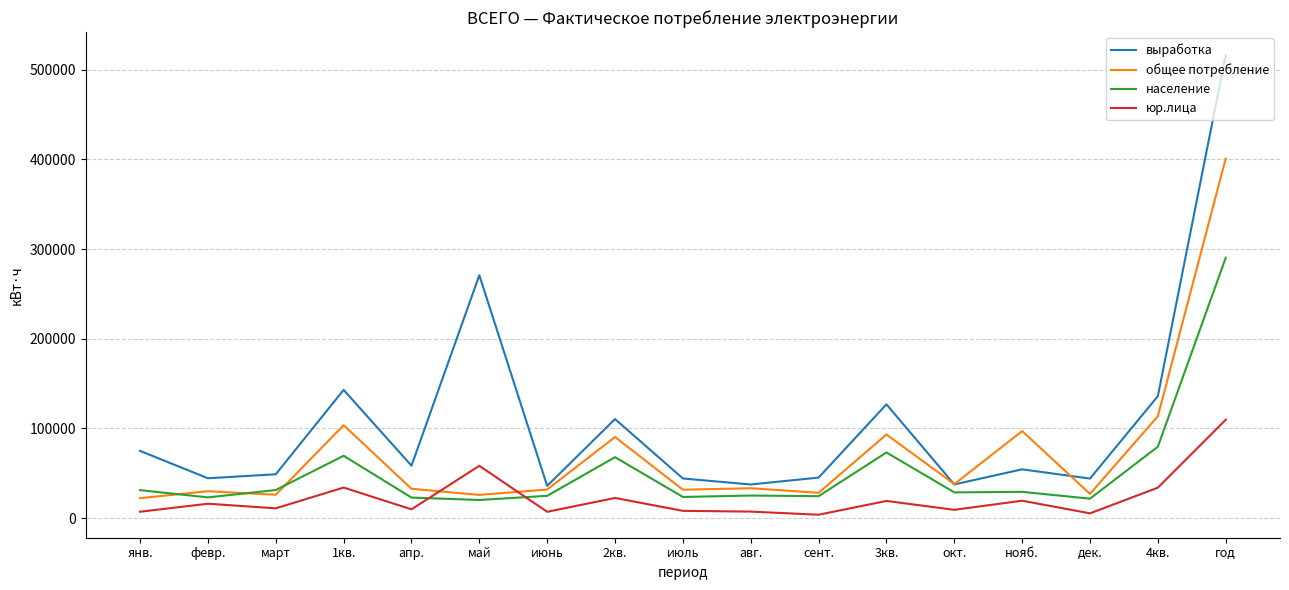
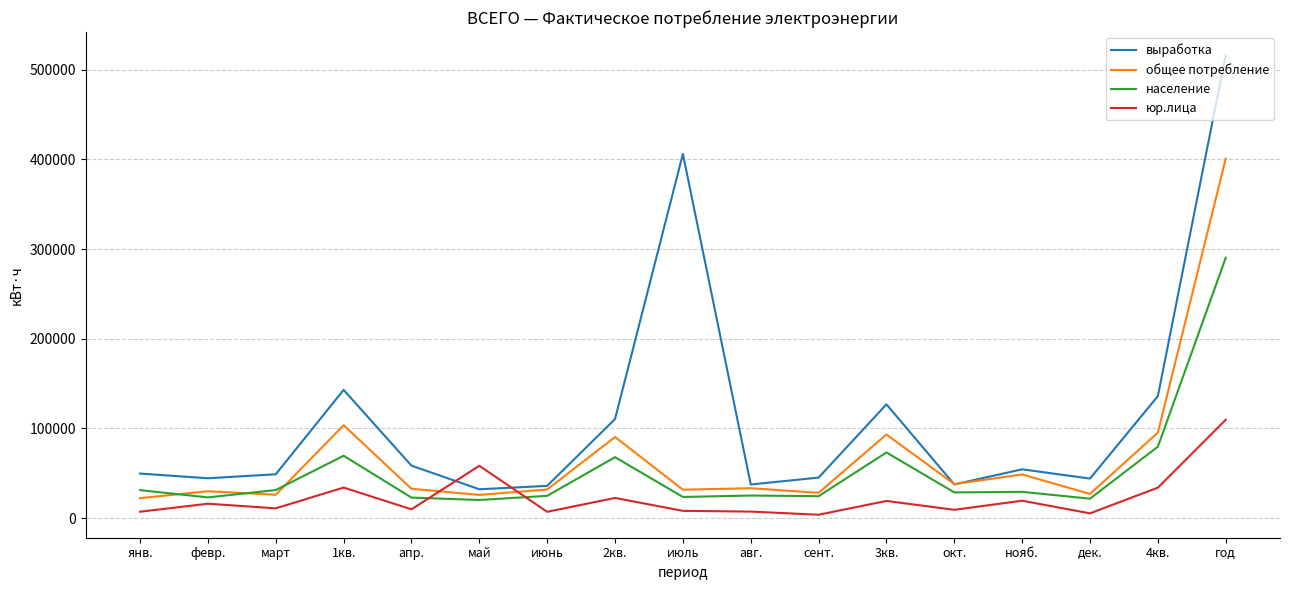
выработка, янв.: 70000 -> 50000
выработка, май: 270000 -> 30000
выработка, июль: 40000 -> 410000
общее потребление, нояб.: 100000 -> 50000
общее потребление, 4кв.: 110000 -> 100000
